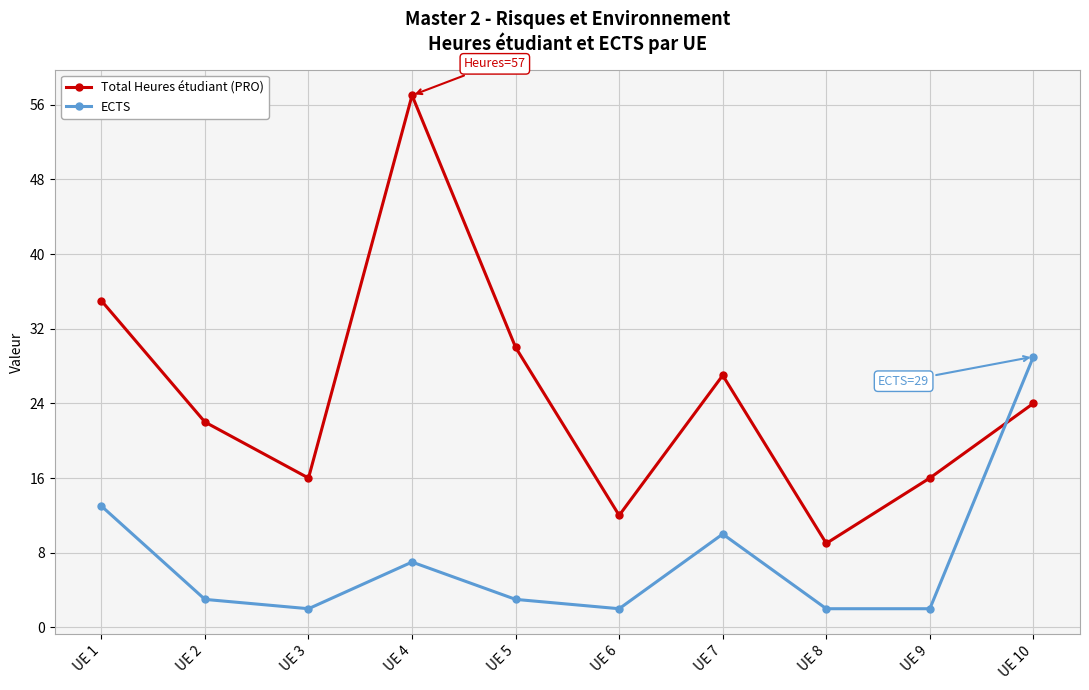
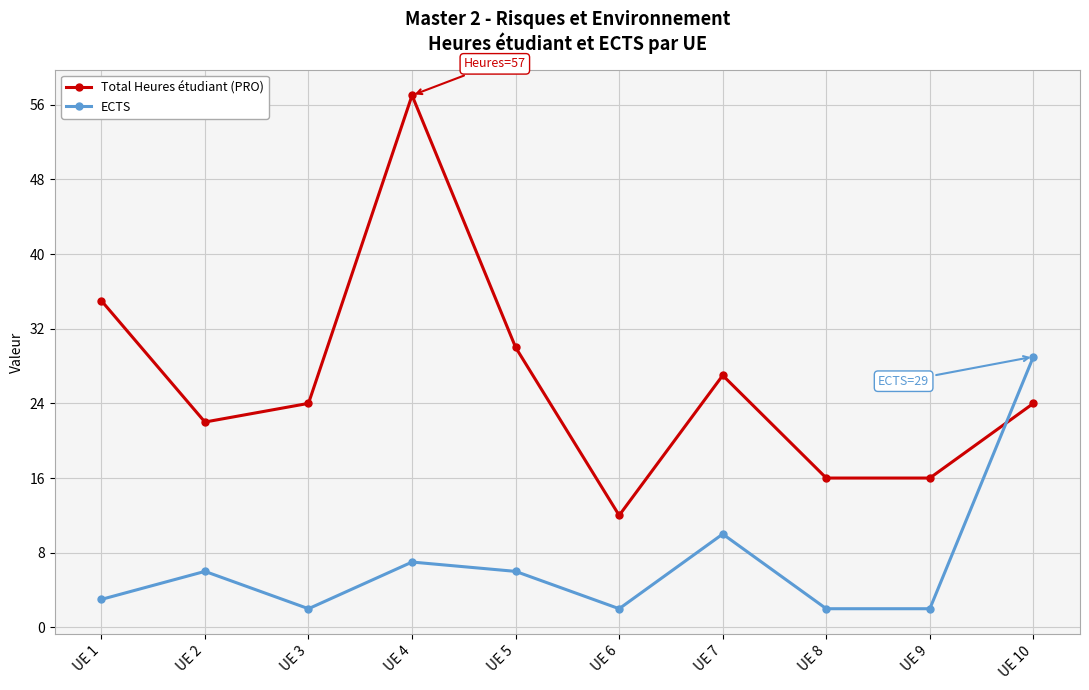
ECTS, UE 1: 13 -> 3
ECTS, UE 2: 3 -> 6
Total Heures étudiant (PRO), UE 3: 16 -> 24
ECTS, UE 5: 3 -> 6
Total Heures étudiant (PRO), UE 8: 9 -> 16
